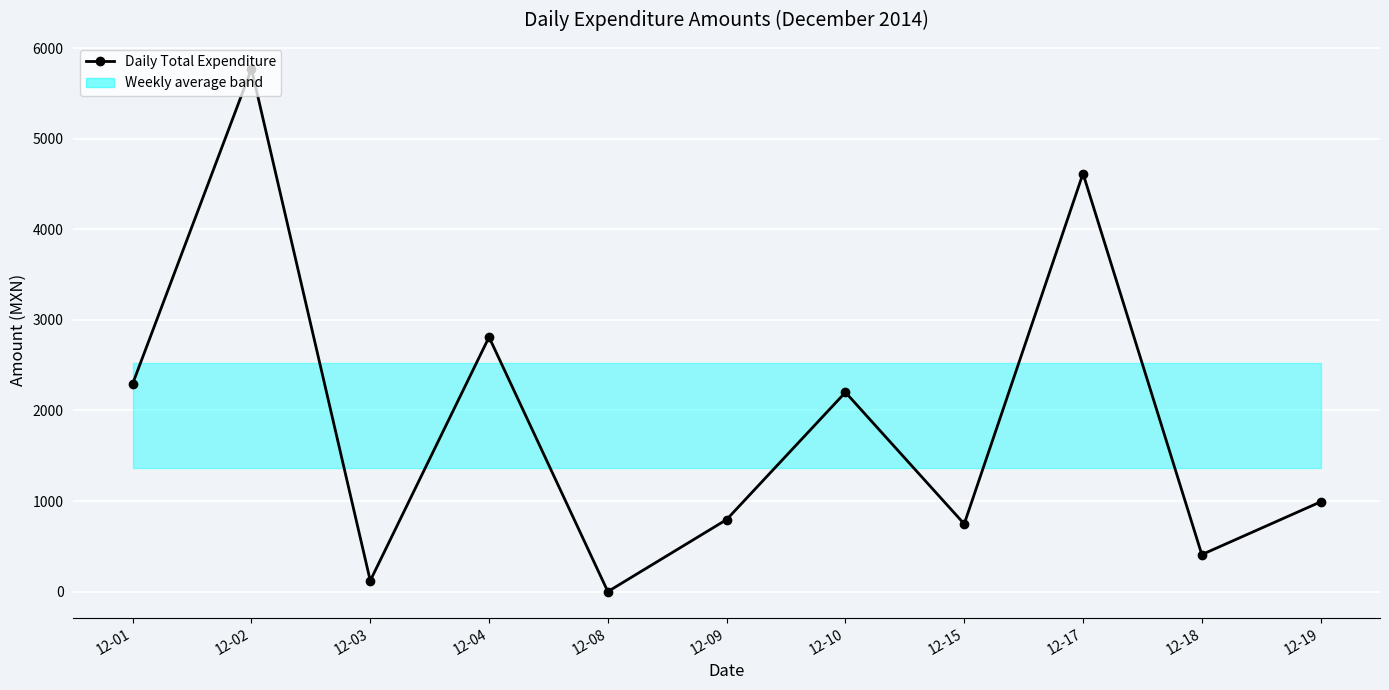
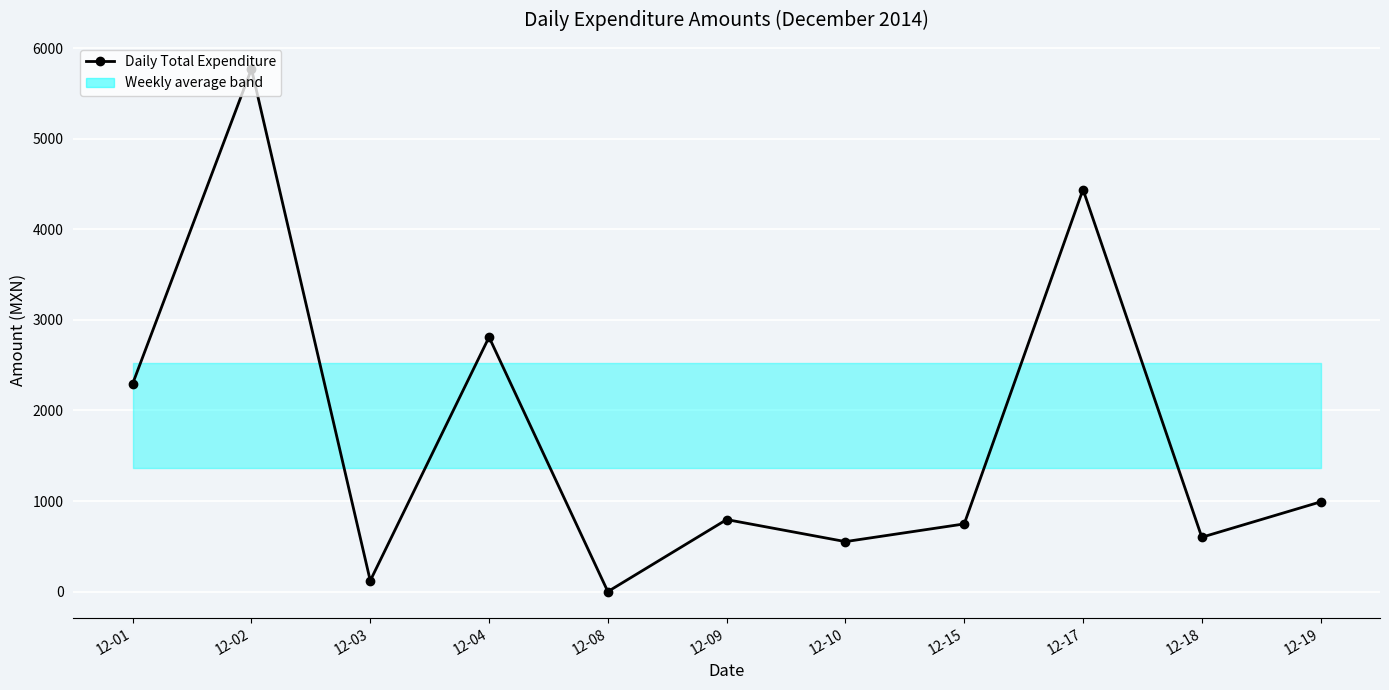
Daily Total Expenditure, 12-10: 2200 -> 600
Daily Total Expenditure, 12-17: 4600 -> 4400
Daily Total Expenditure, 12-18: 400 -> 600
